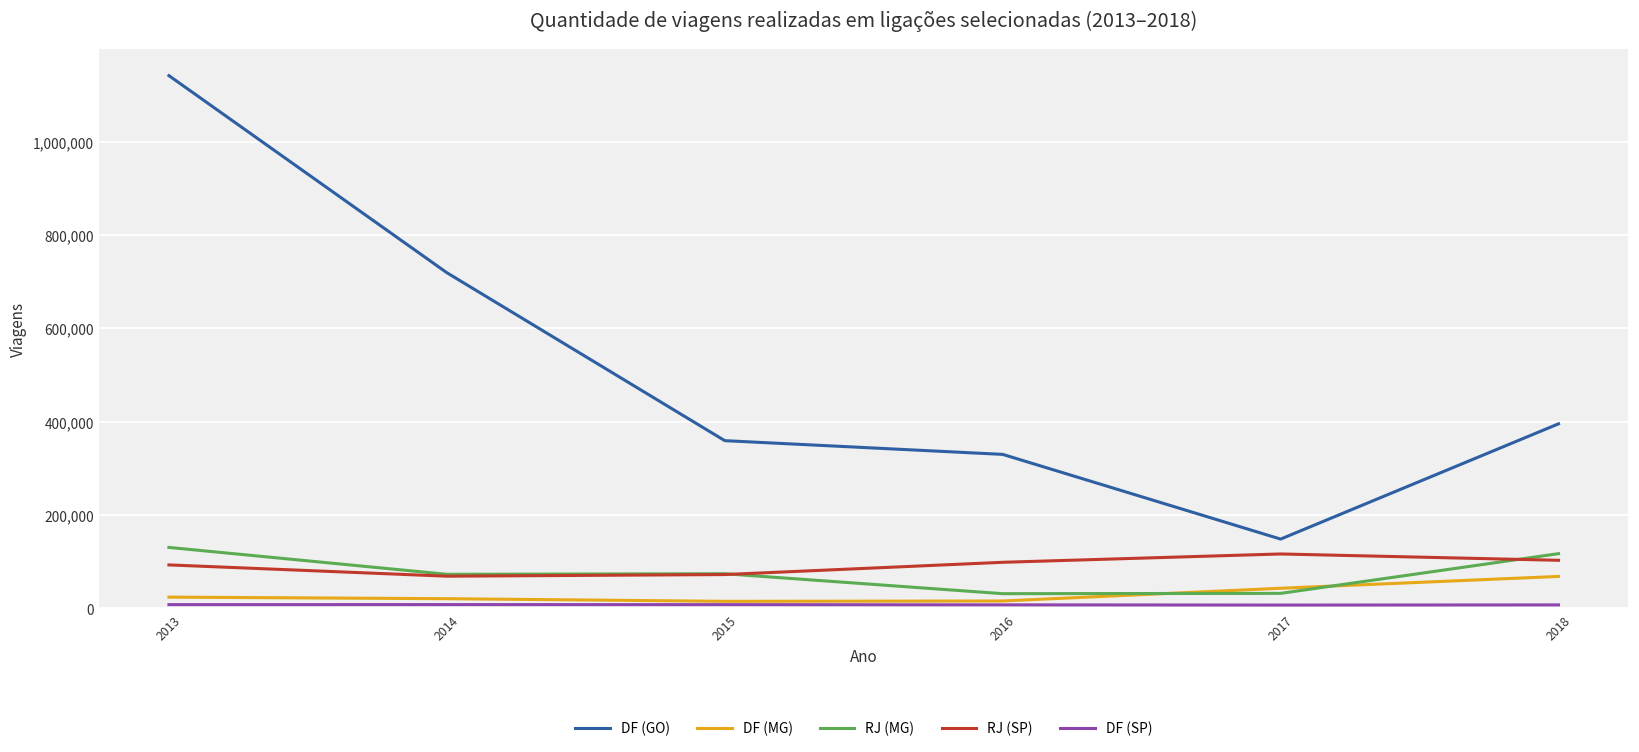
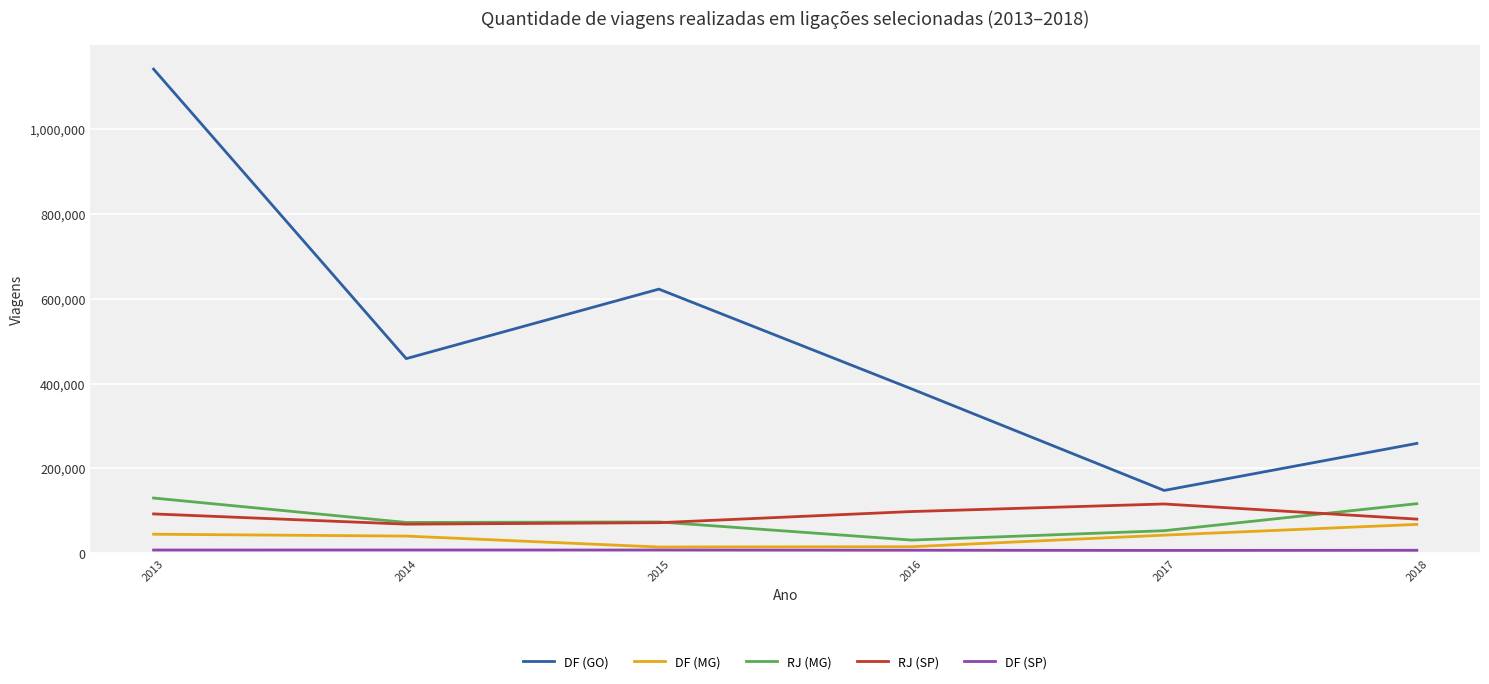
DF (MG), 2013: 20,000 -> 40,000
DF (GO), 2014: 720,000 -> 460,000
DF (MG), 2014: 20,000 -> 40,000
DF (GO), 2015: 360,000 -> 620,000
DF (GO), 2016: 330,000 -> 390,000
RJ (MG), 2017: 30,000 -> 50,000
DF (GO), 2018: 400,000 -> 260,000
RJ (SP), 2018: 100,000 -> 80,000
